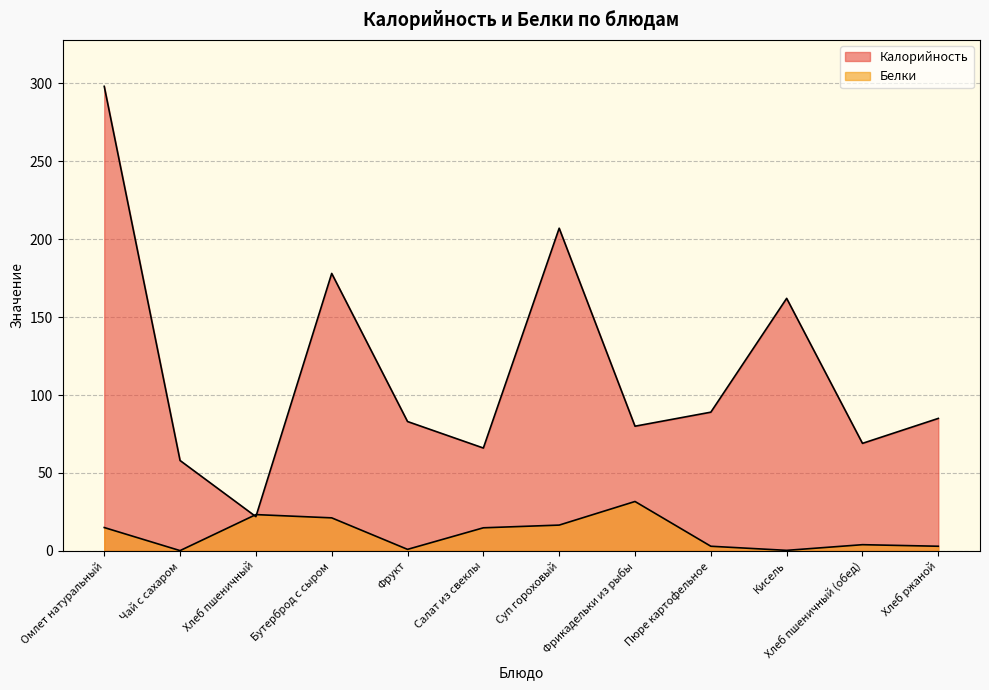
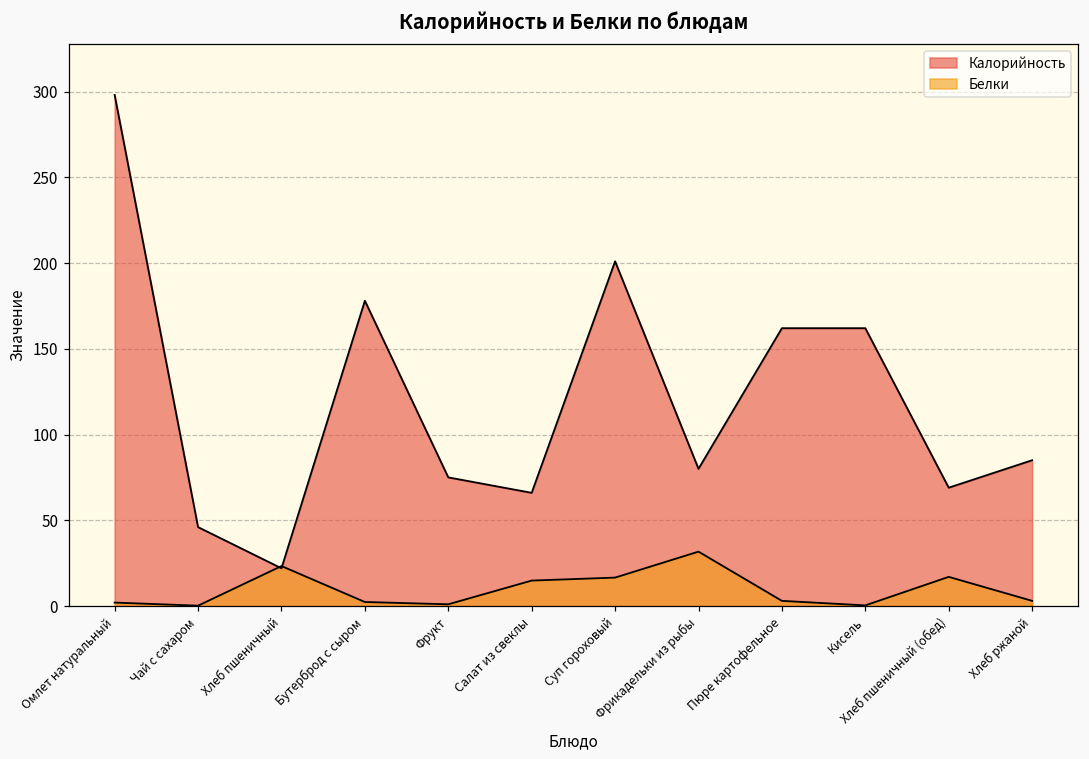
Белки, Омлет натуральный: 15 -> 2
Калорийность, Чай с сахаром: 58 -> 46
Белки, Бутерброд с сыром: 21 -> 2
Калорийность, Фрукт: 83 -> 75
Калорийность, Суп гороховый: 207 -> 201
Калорийность, Пюре картофельное: 89 -> 162
Белки, Хлеб пшеничный (обед): 4 -> 17
